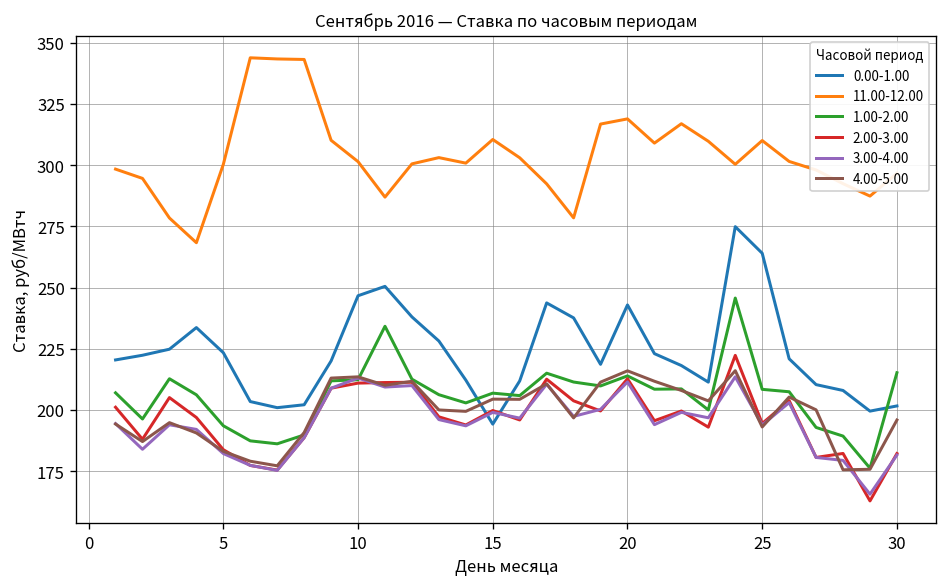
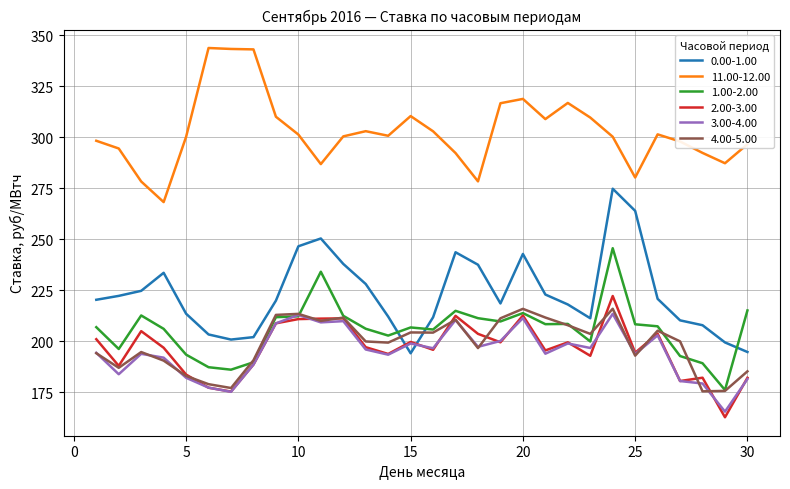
0.00-1.00, 5: 223 -> 214
11.00-12.00, 25: 310 -> 280
0.00-1.00, 30: 202 -> 195
4.00-5.00, 30: 196 -> 185
